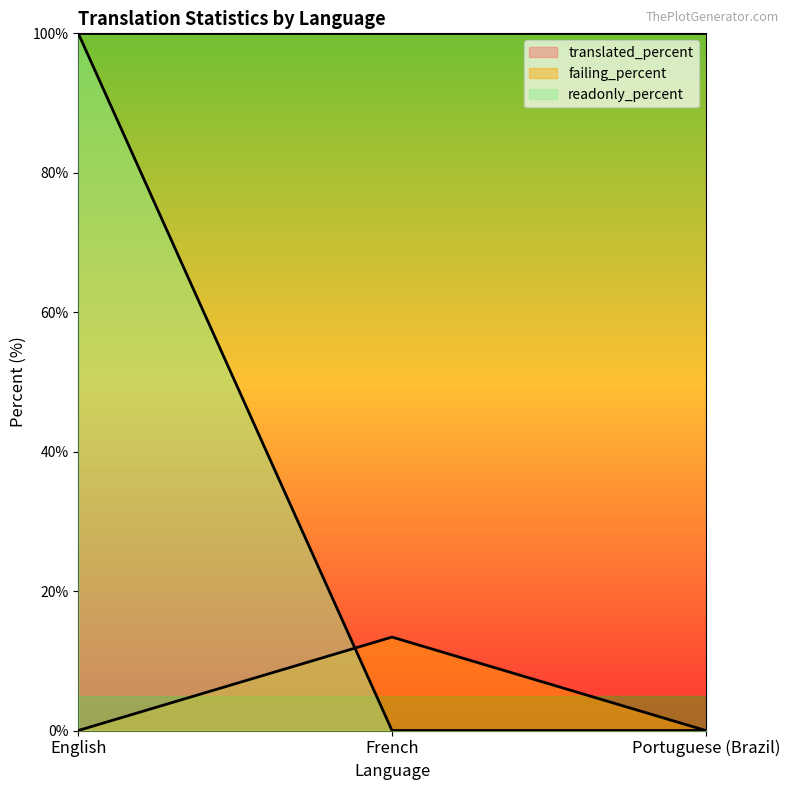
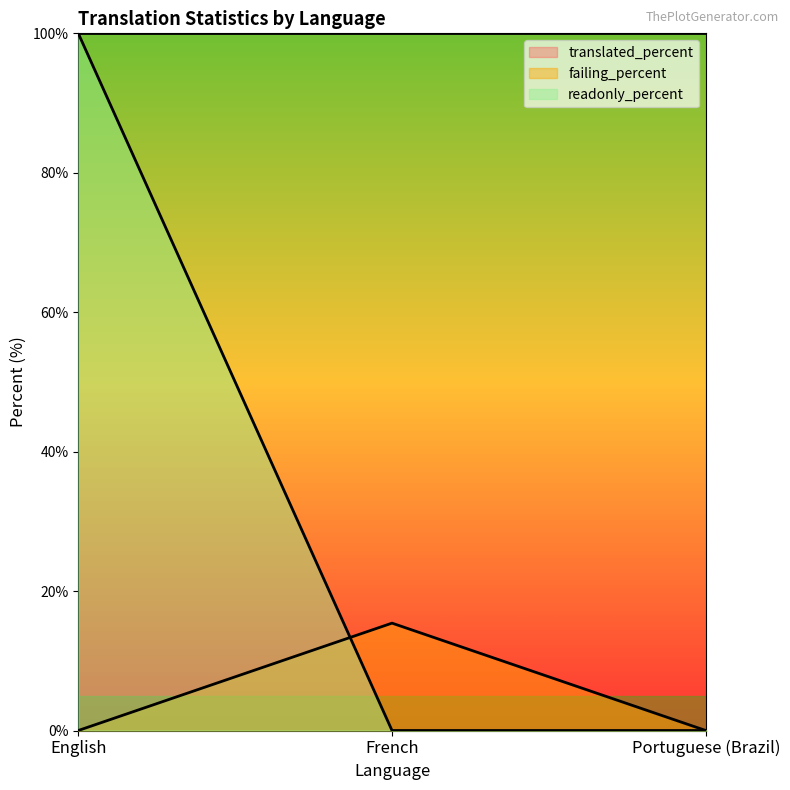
failing_percent, French: 13% -> 15%
